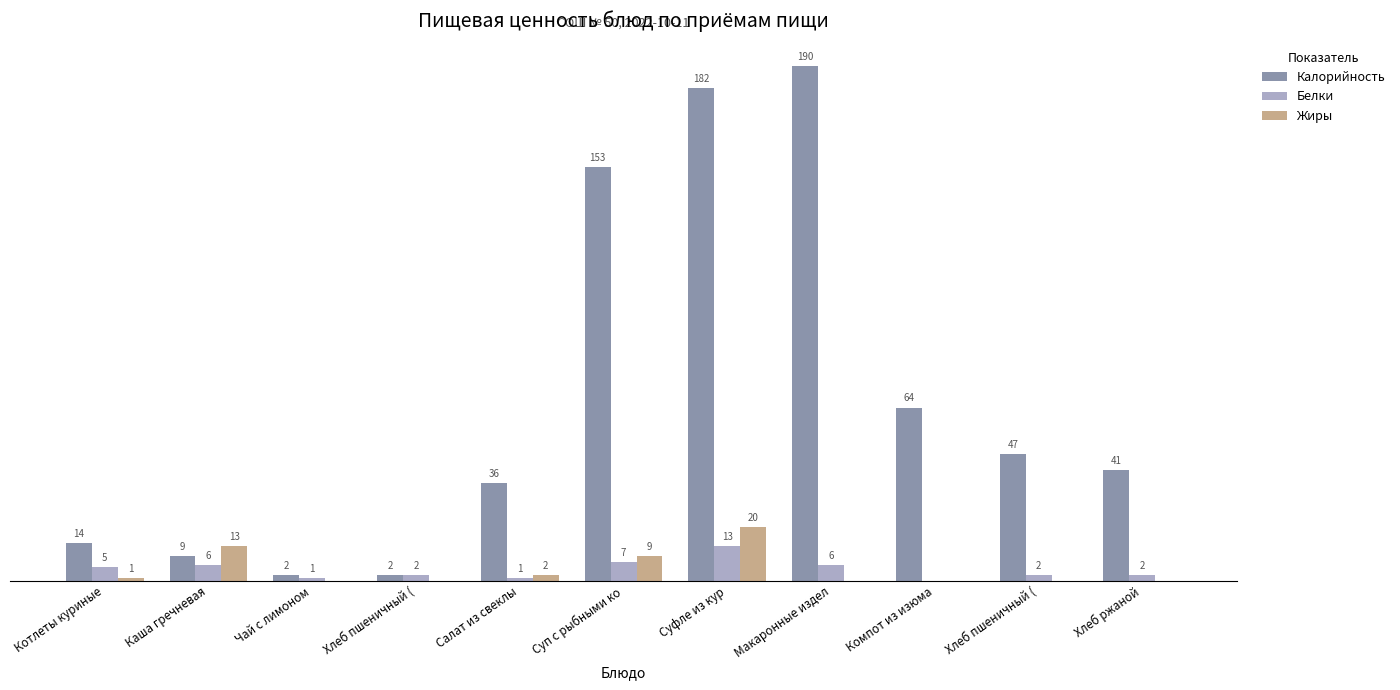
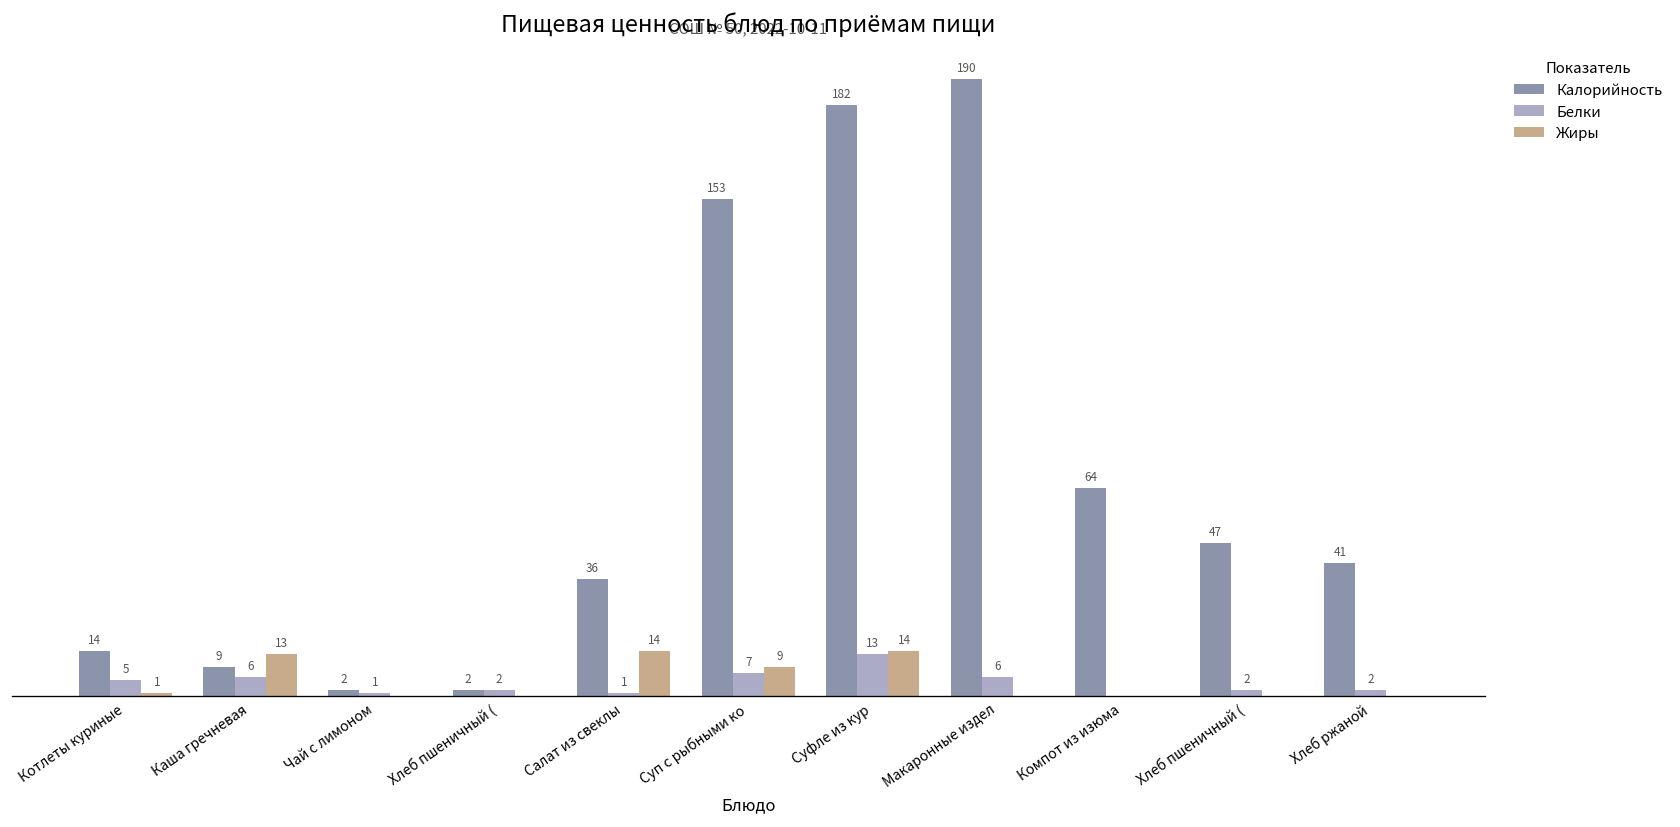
Жиры, Салат из свеклы: 2 -> 14
Жиры, Суфле из кур: 20 -> 14
